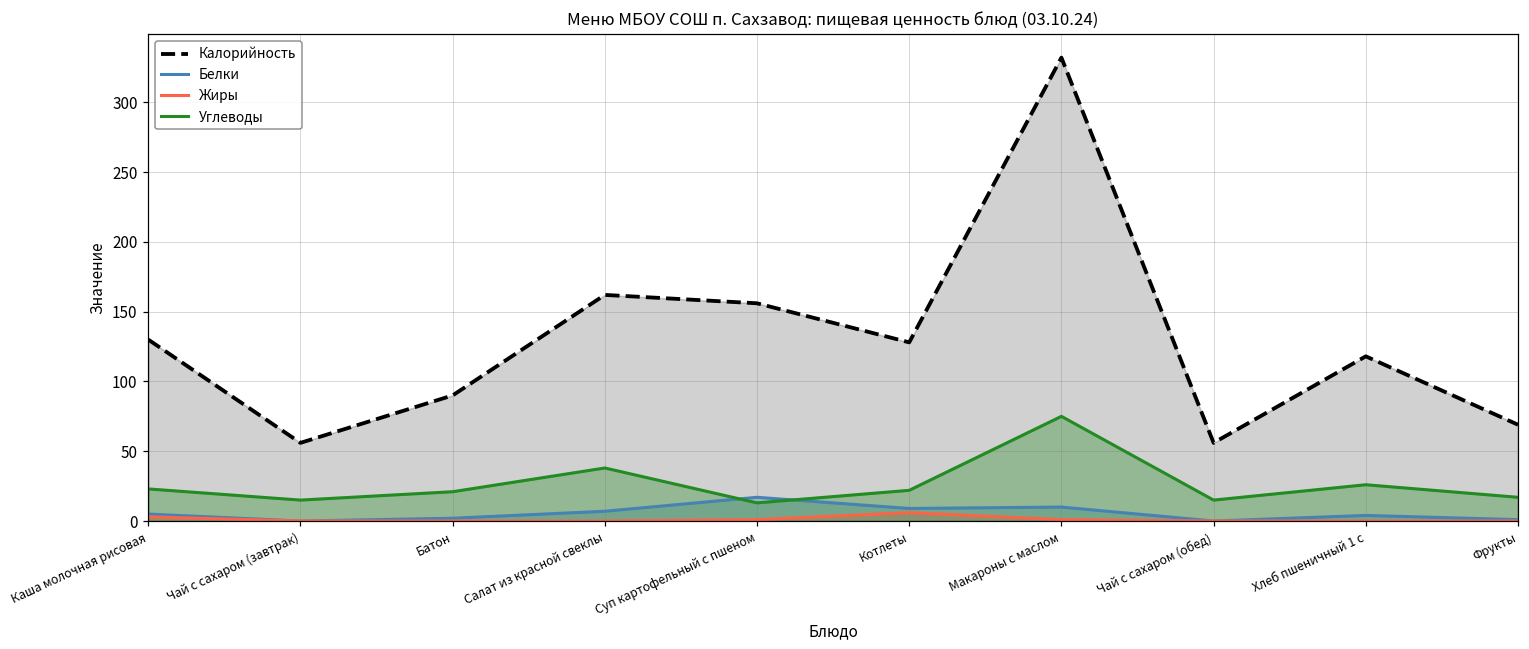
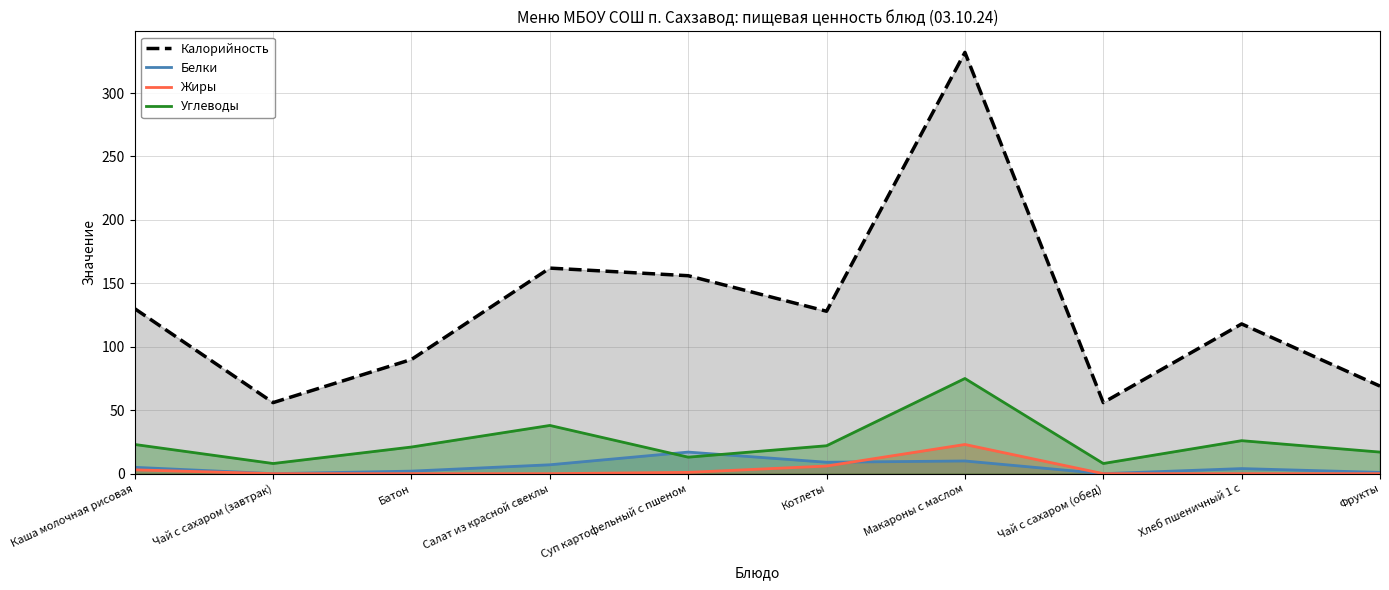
Углеводы, Чай с сахаром (завтрак): 15 -> 8
Жиры, Макароны с маслом: 1 -> 23
Углеводы, Чай с сахаром (обед): 15 -> 8
